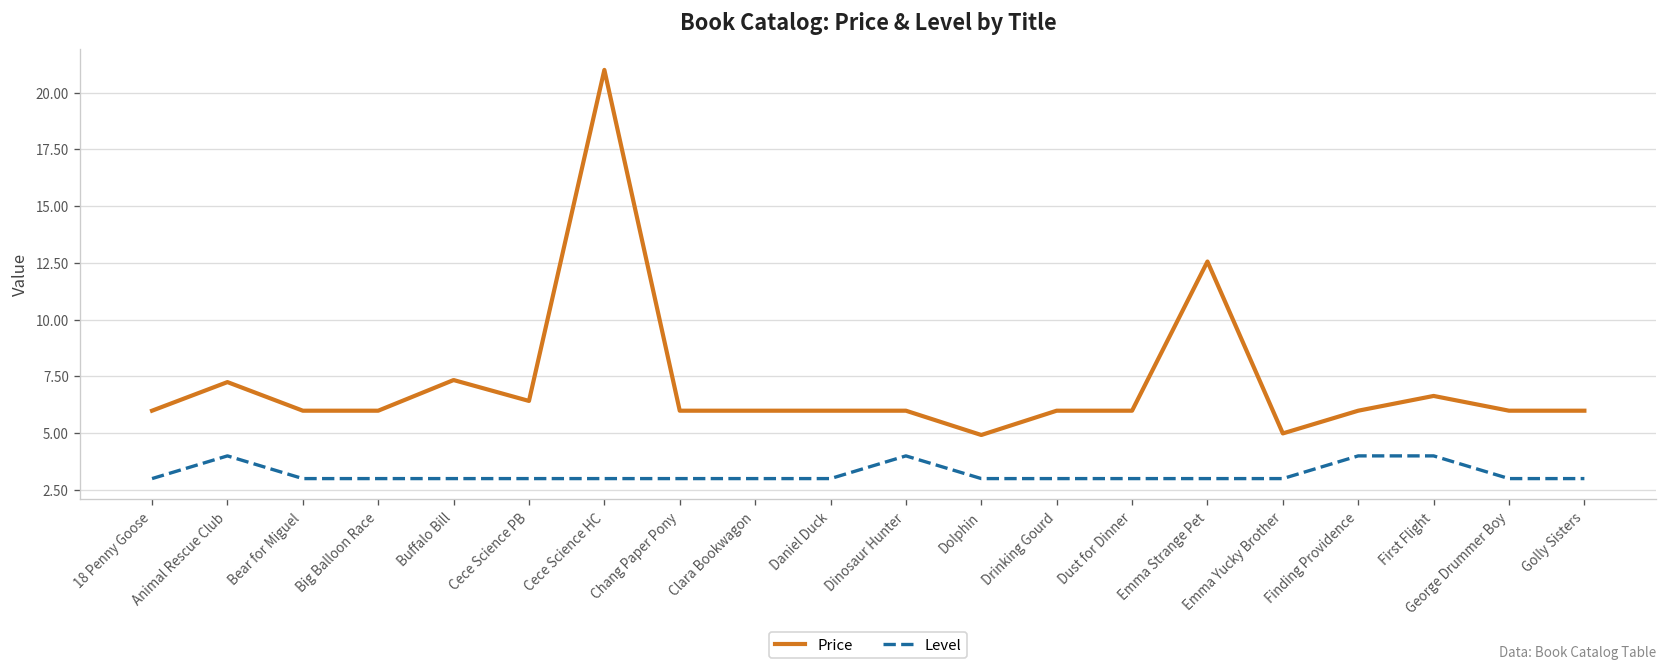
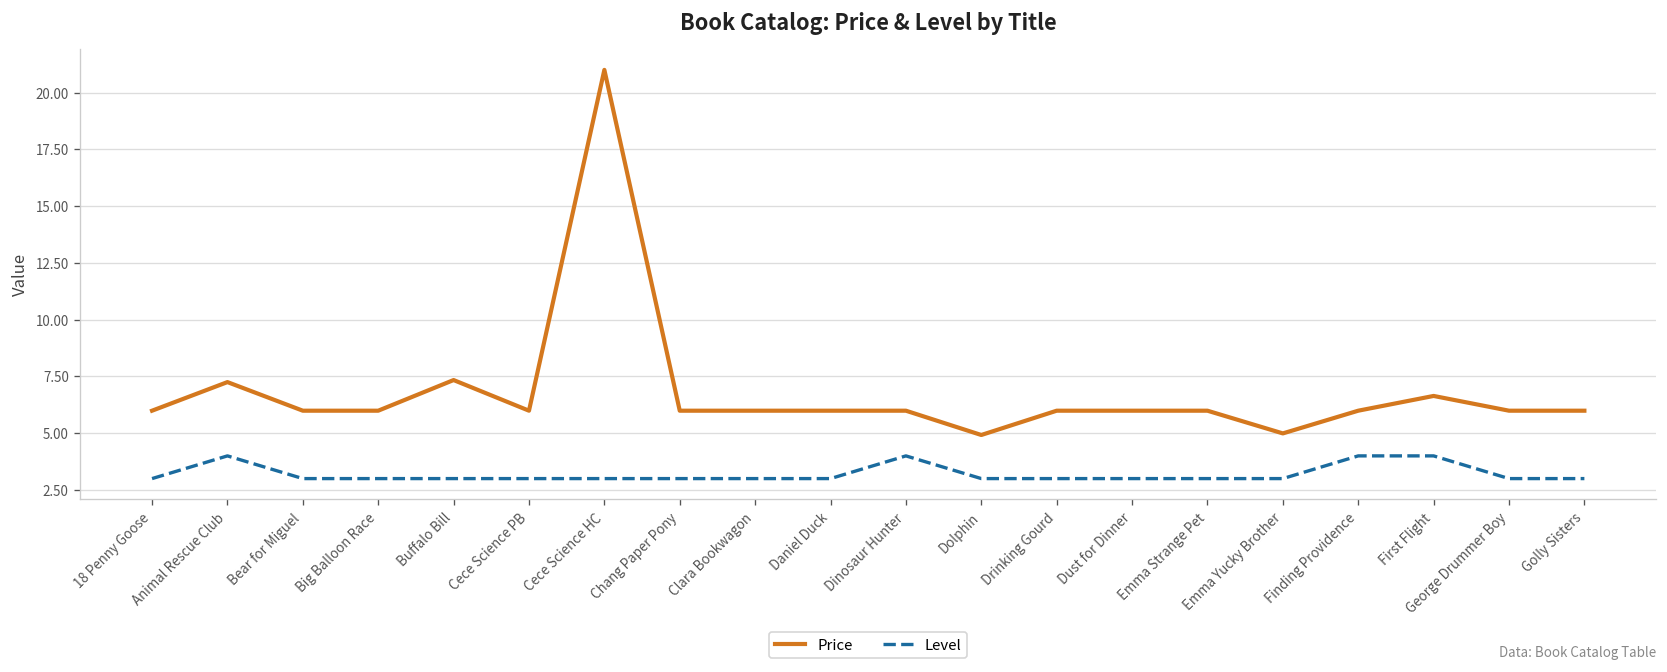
Price, Cece Science PB: 6.4 -> 6.0
Price, Emma Strange Pet: 12.6 -> 6.0
